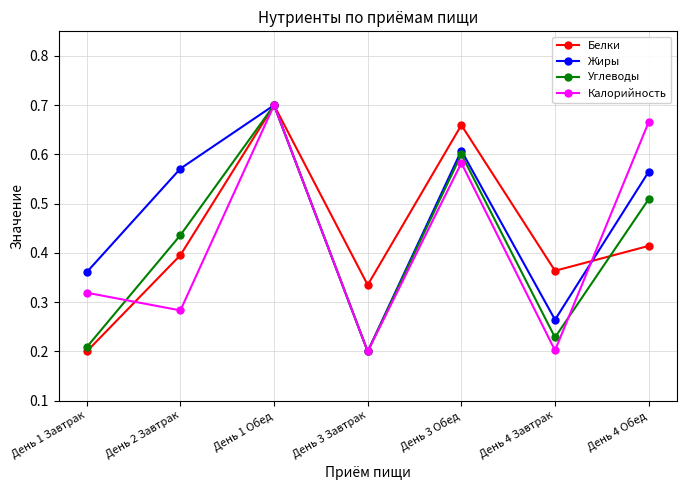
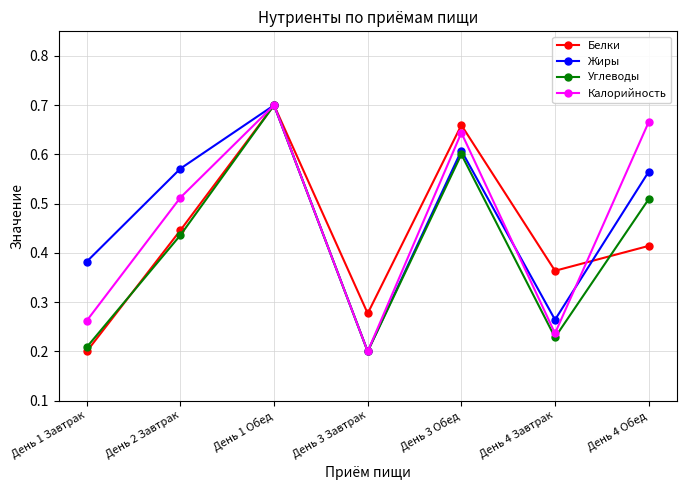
Жиры, День 1 Завтрак: 0.36 -> 0.38
Калорийность, День 1 Завтрак: 0.32 -> 0.26
Белки, День 2 Завтрак: 0.40 -> 0.45
Калорийность, День 2 Завтрак: 0.28 -> 0.51
Белки, День 3 Завтрак: 0.33 -> 0.28
Калорийность, День 3 Обед: 0.58 -> 0.64
Калорийность, День 4 Завтрак: 0.20 -> 0.24
